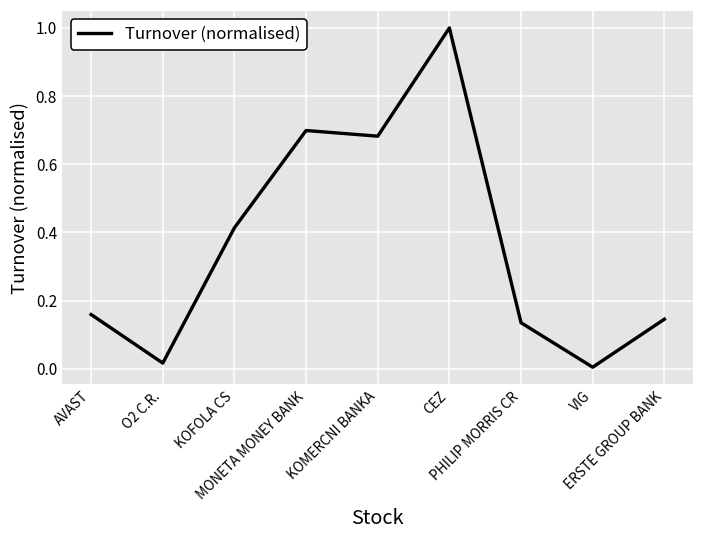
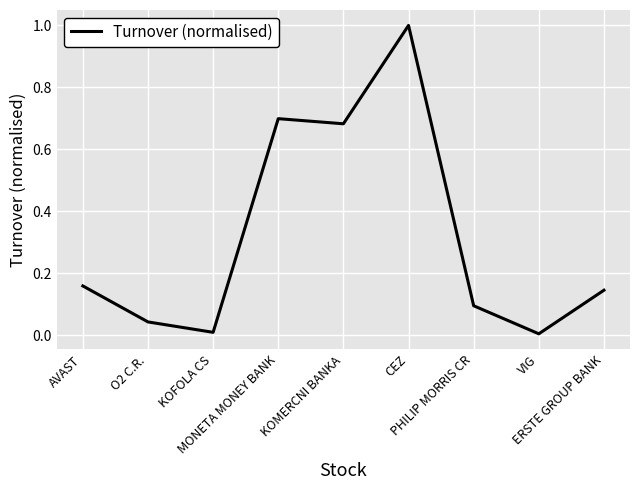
O2 C.R.: 0.02 -> 0.04
KOFOLA CS: 0.41 -> 0.01
PHILIP MORRIS CR: 0.13 -> 0.09
